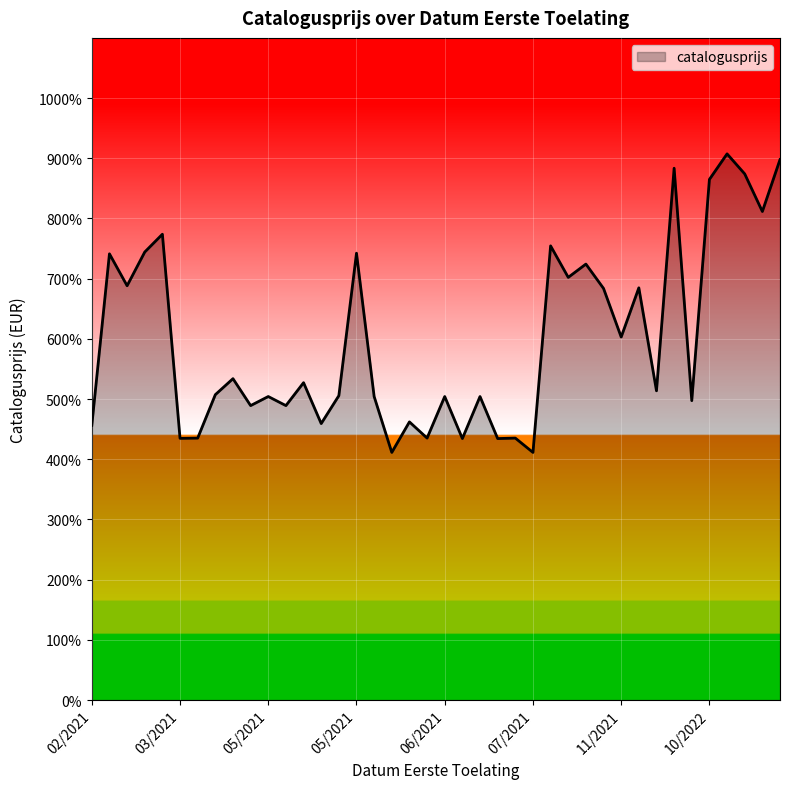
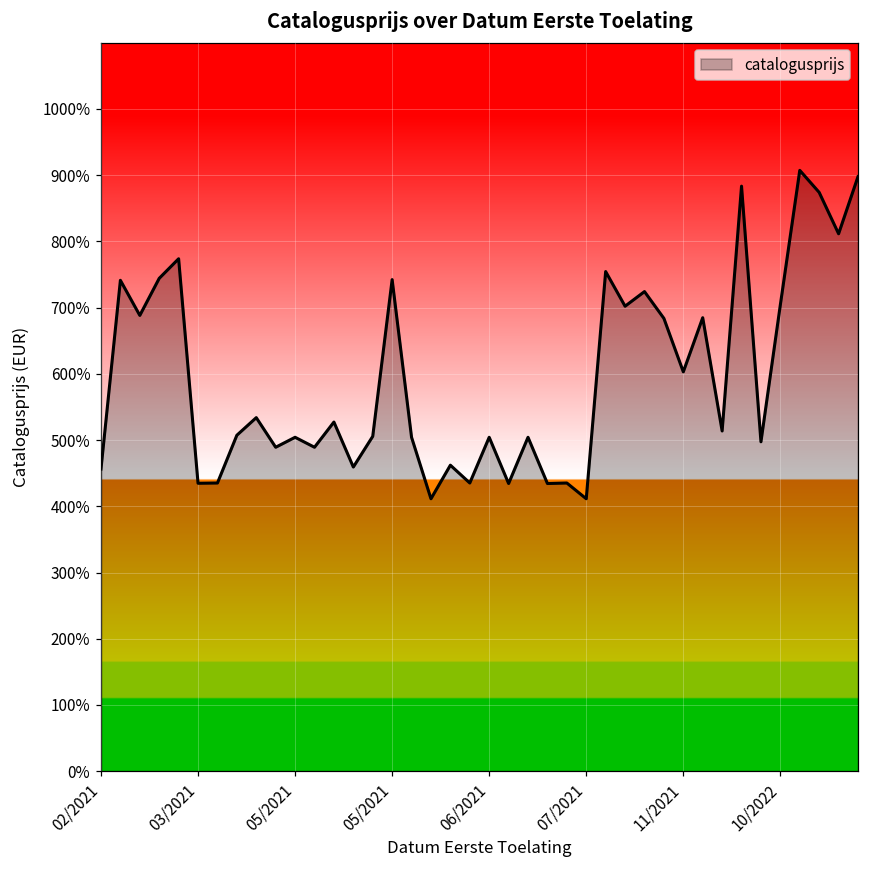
10/2022: 860% -> 700%
